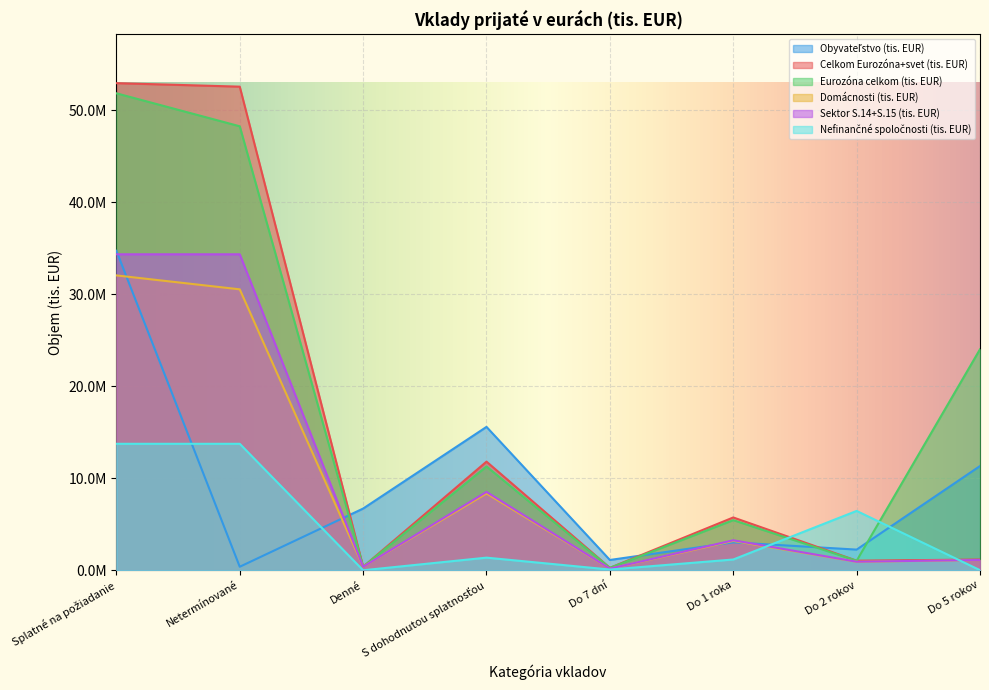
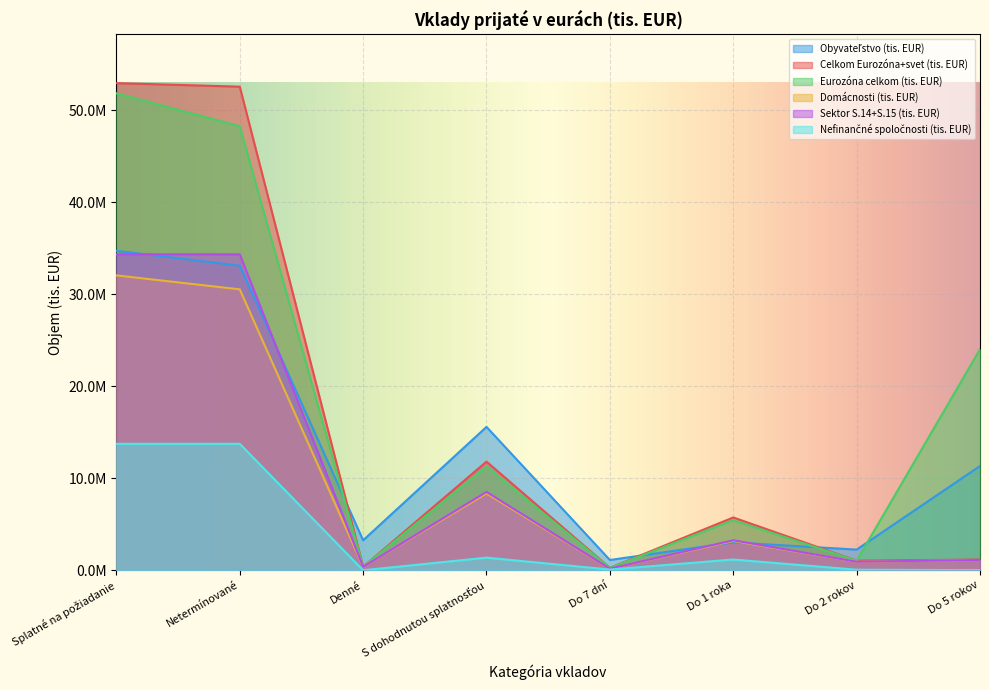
Obyvateľstvo (tis. EUR), Netermínované: 0 -> 33000000
Obyvateľstvo (tis. EUR), Denné: 7000000 -> 3000000
Nefinančné spoločnosti (tis. EUR), Do 2 rokov: 6000000 -> 0
